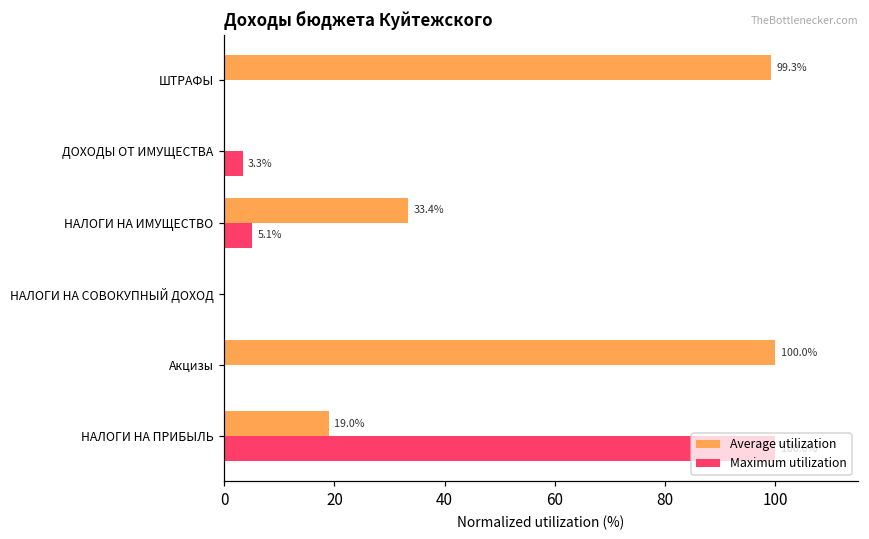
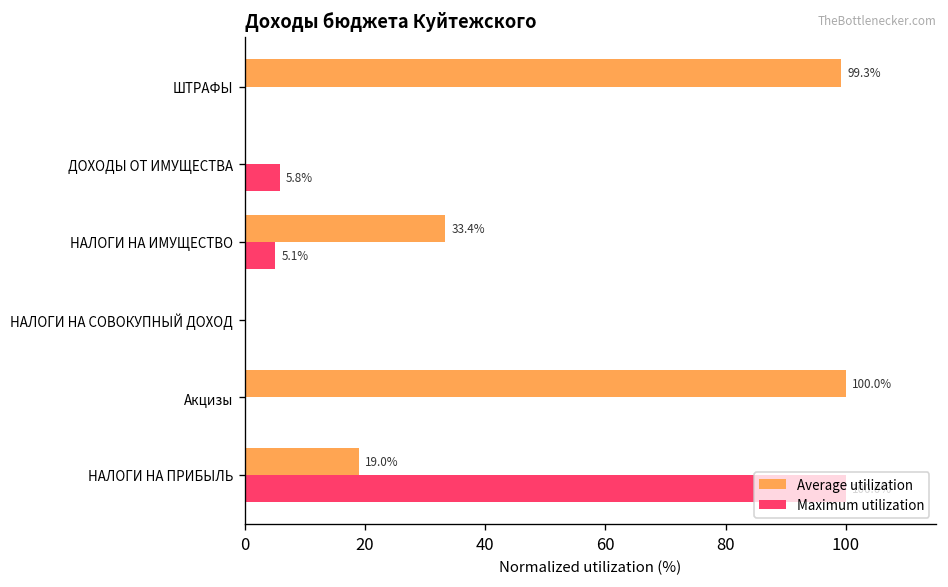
Maximum utilization, ДОХОДЫ ОТ ИМУЩЕСТВА: 3.3% -> 5.8%
